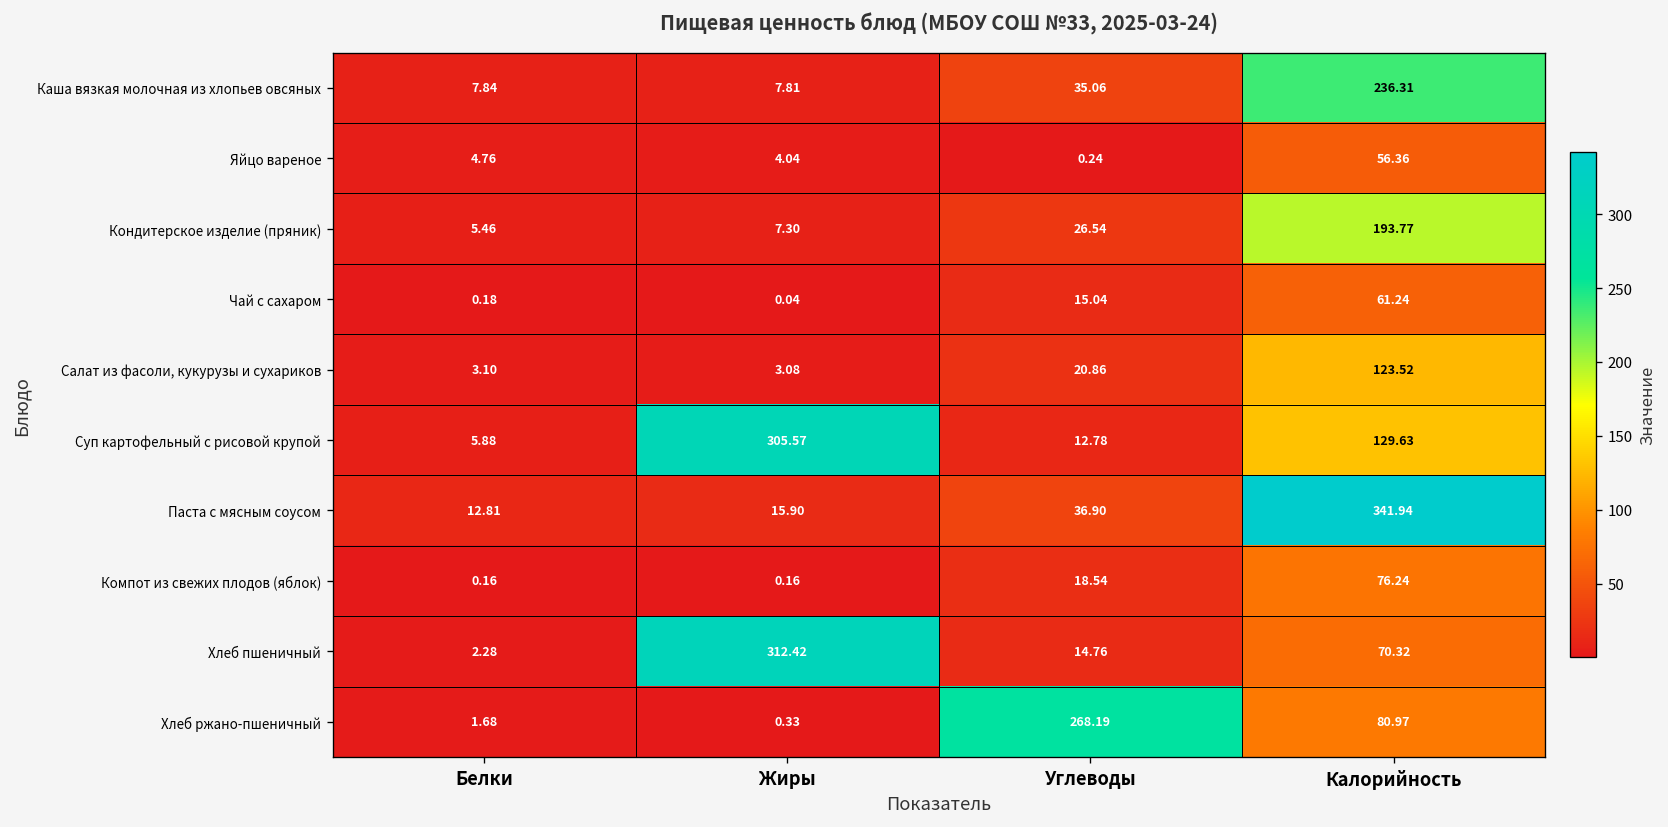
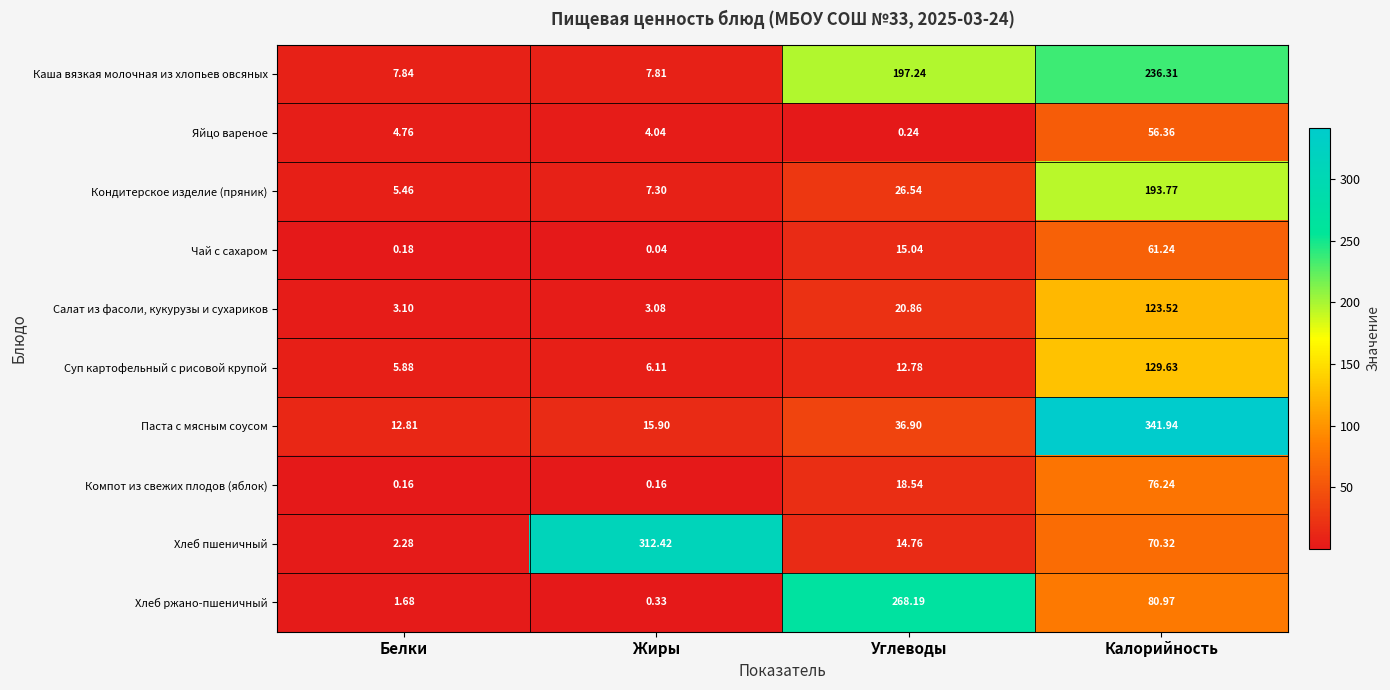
Каша вязкая молочная из хлопьев овсяных, Углеводы: 35.06 -> 197.24
Суп картофельный с рисовой крупой, Жиры: 305.57 -> 6.11
